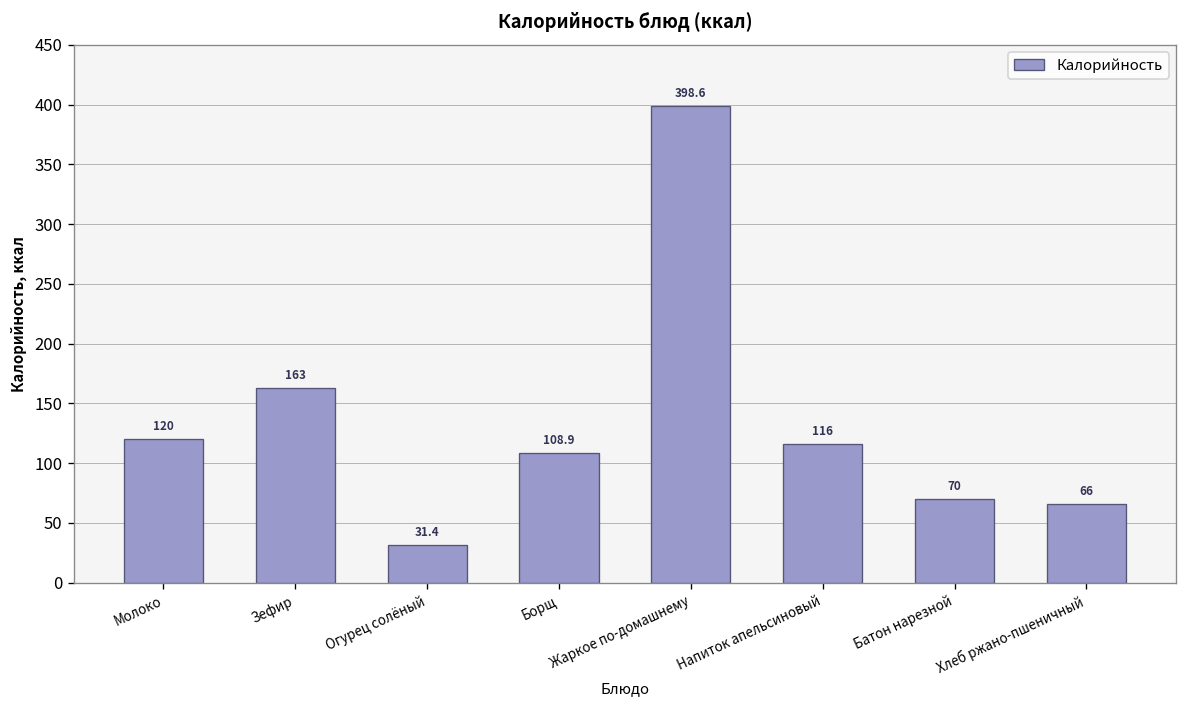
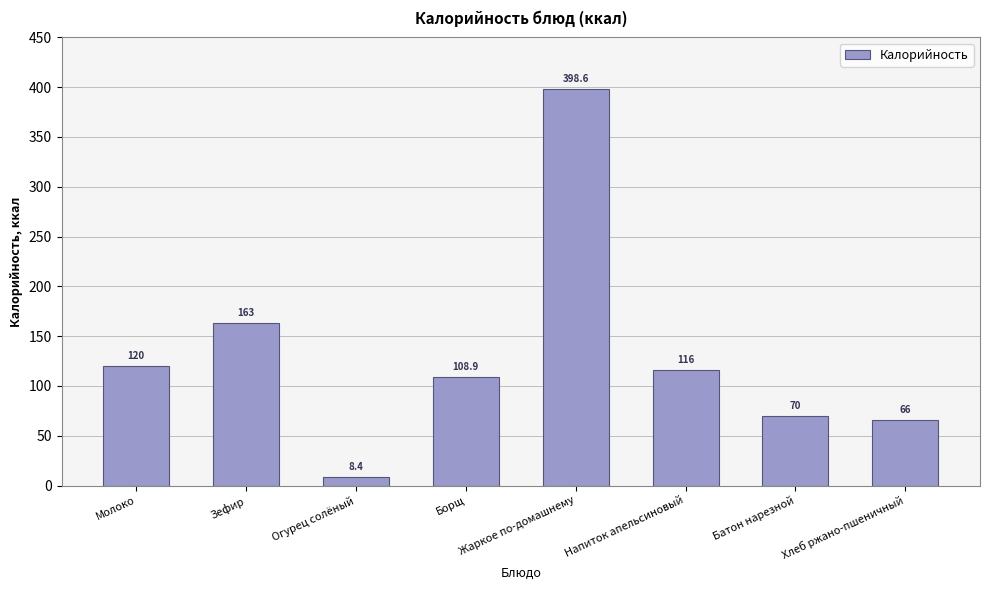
Огурец солёный: 31.4 -> 8.4
